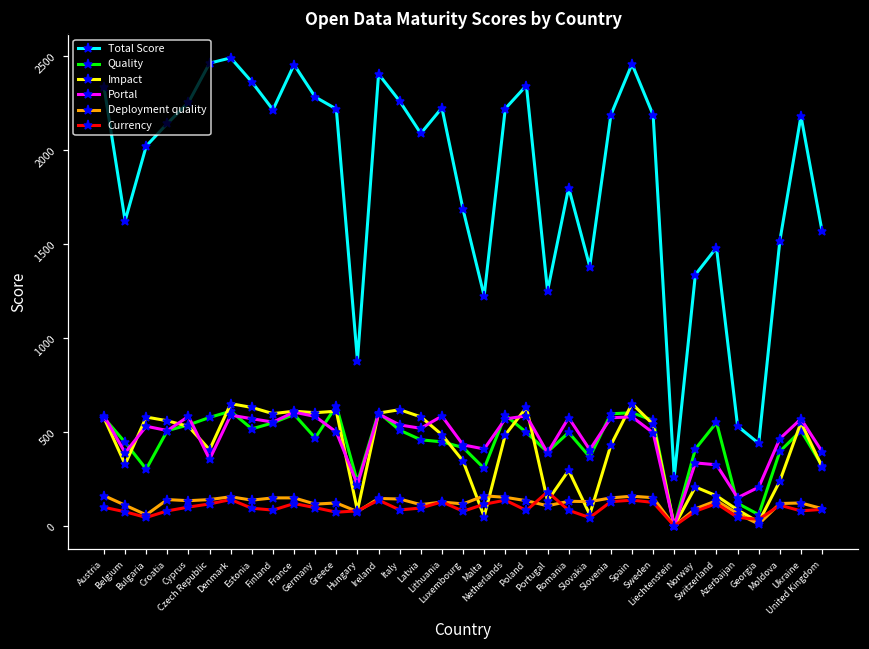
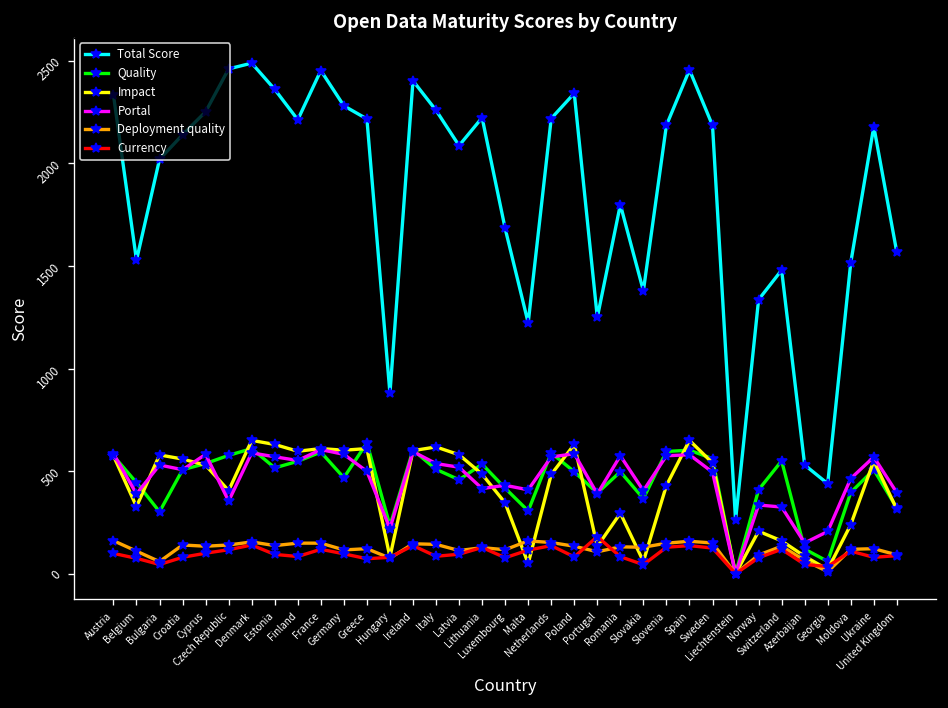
Total Score, Belgium: 1620 -> 1530
Quality, Lithuania: 450 -> 530
Portal, Lithuania: 580 -> 420
